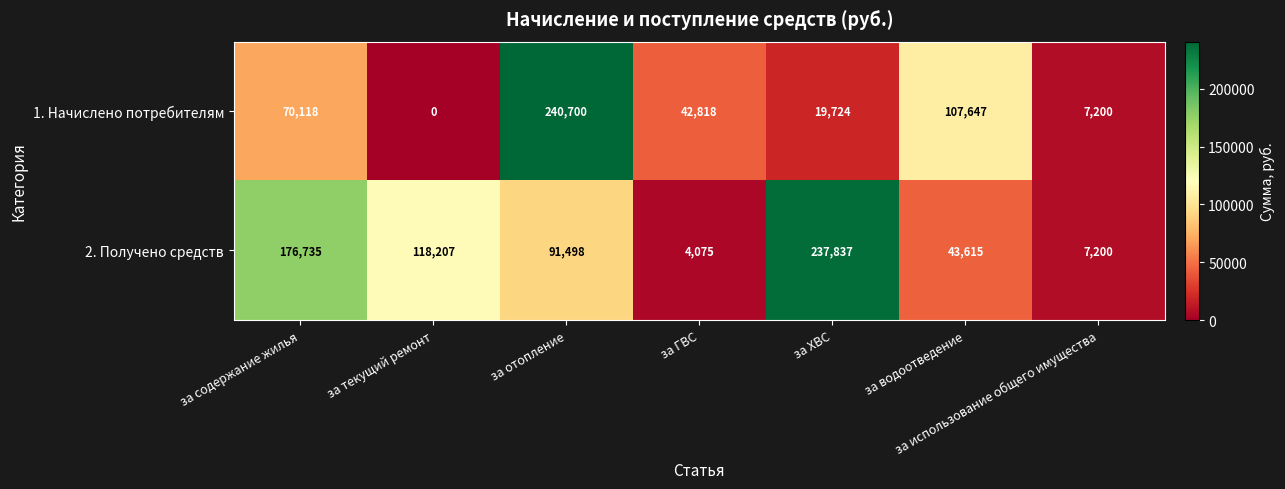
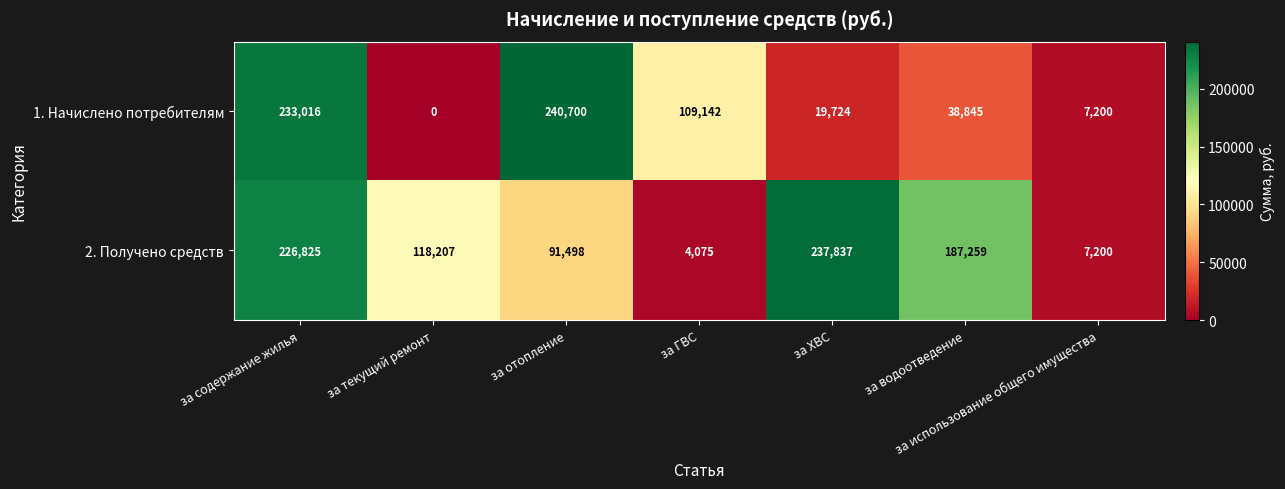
1. Начислено потребителям, за содержание жилья: 70,118 -> 233,016
1. Начислено потребителям, за ГВС: 42,818 -> 109,142
1. Начислено потребителям, за водоотведение: 107,647 -> 38,845
2. Получено средств, за содержание жилья: 176,735 -> 226,825
2. Получено средств, за водоотведение: 43,615 -> 187,259
